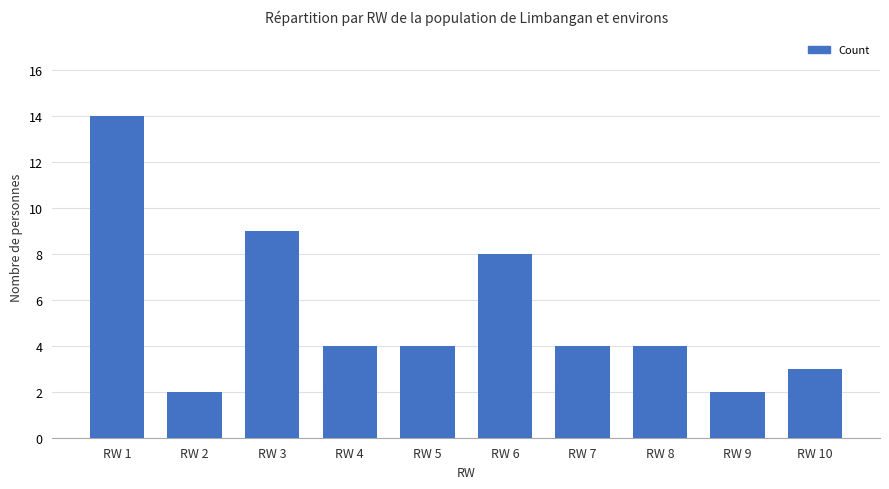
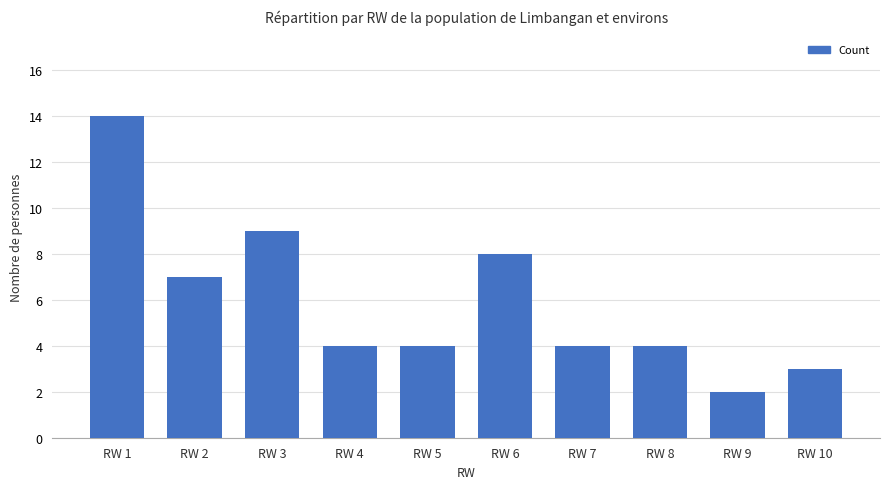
RW 2: 2 -> 7
